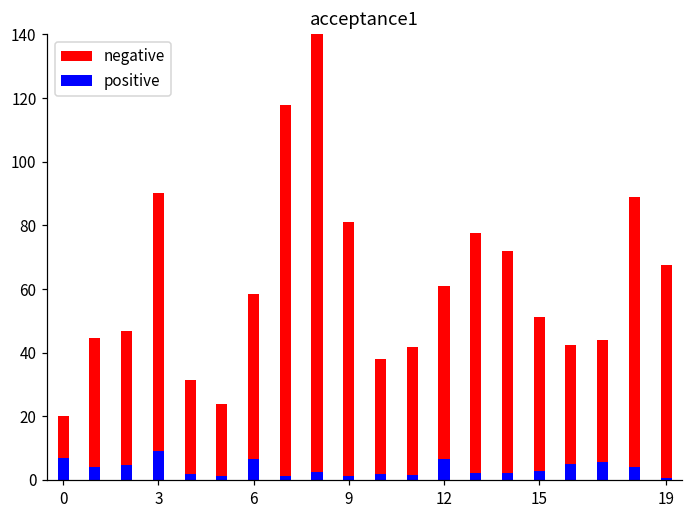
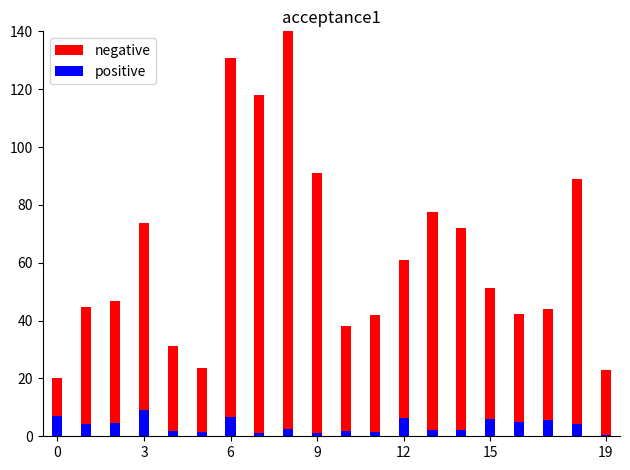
negative, 3: 90 -> 74
negative, 6: 58 -> 131
negative, 9: 81 -> 91
positive, 15: 3 -> 6
negative, 19: 68 -> 23
